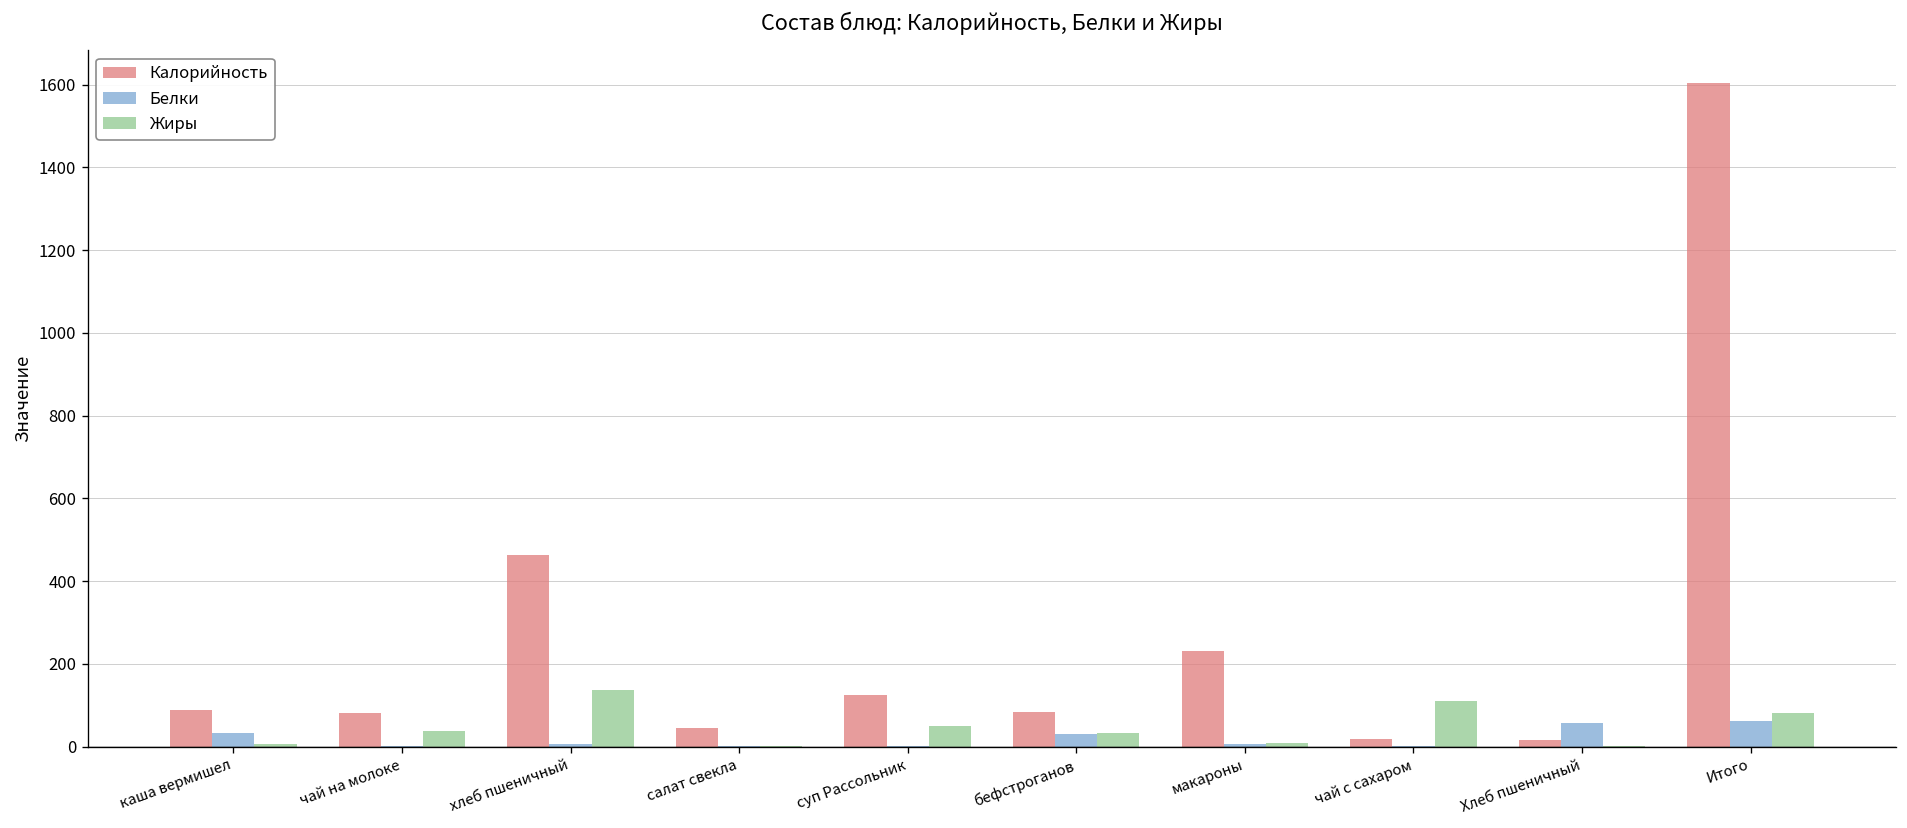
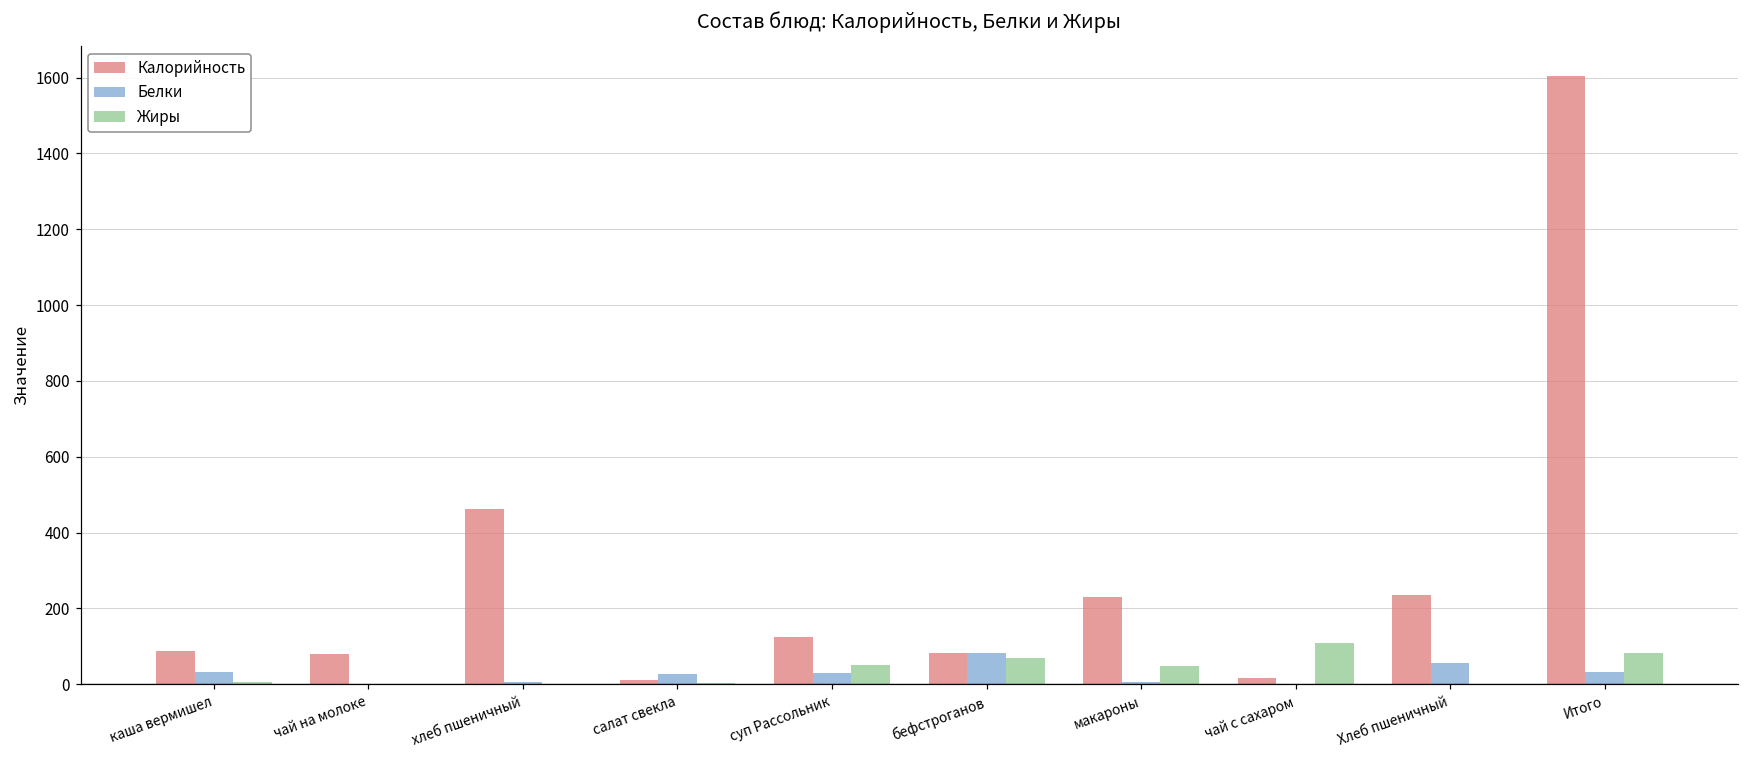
Жиры, чай на молоке: 40 -> 0
Жиры, хлеб пшеничный: 140 -> 0
Калорийность, салат свекла: 40 -> 10
Белки, салат свекла: 0 -> 30
Белки, суп Рассольник: 0 -> 30
Белки, бефстроганов: 30 -> 80
Жиры, бефстроганов: 30 -> 70
Жиры, макароны: 10 -> 50
Калорийность, Хлеб пшеничный: 10 -> 230
Белки, Итого: 60 -> 30
